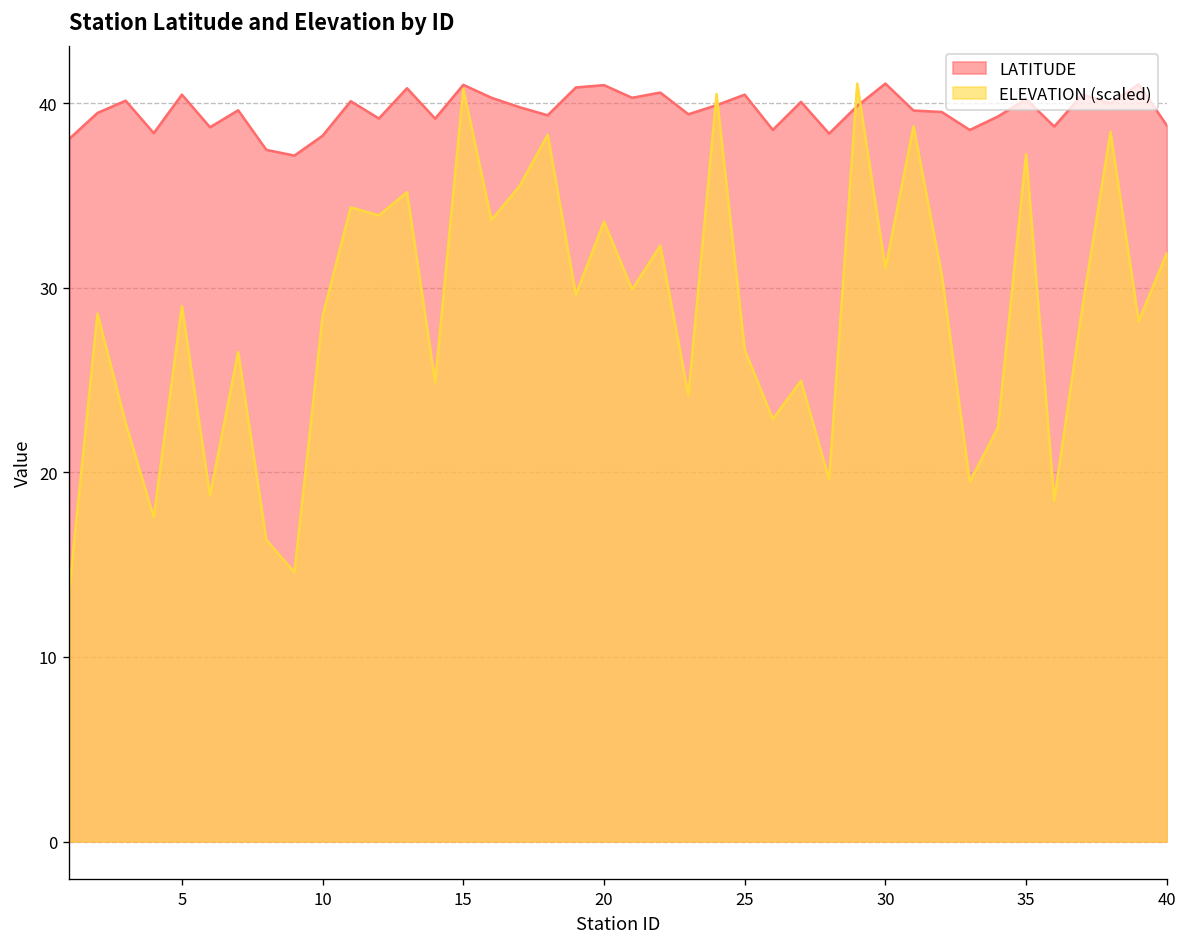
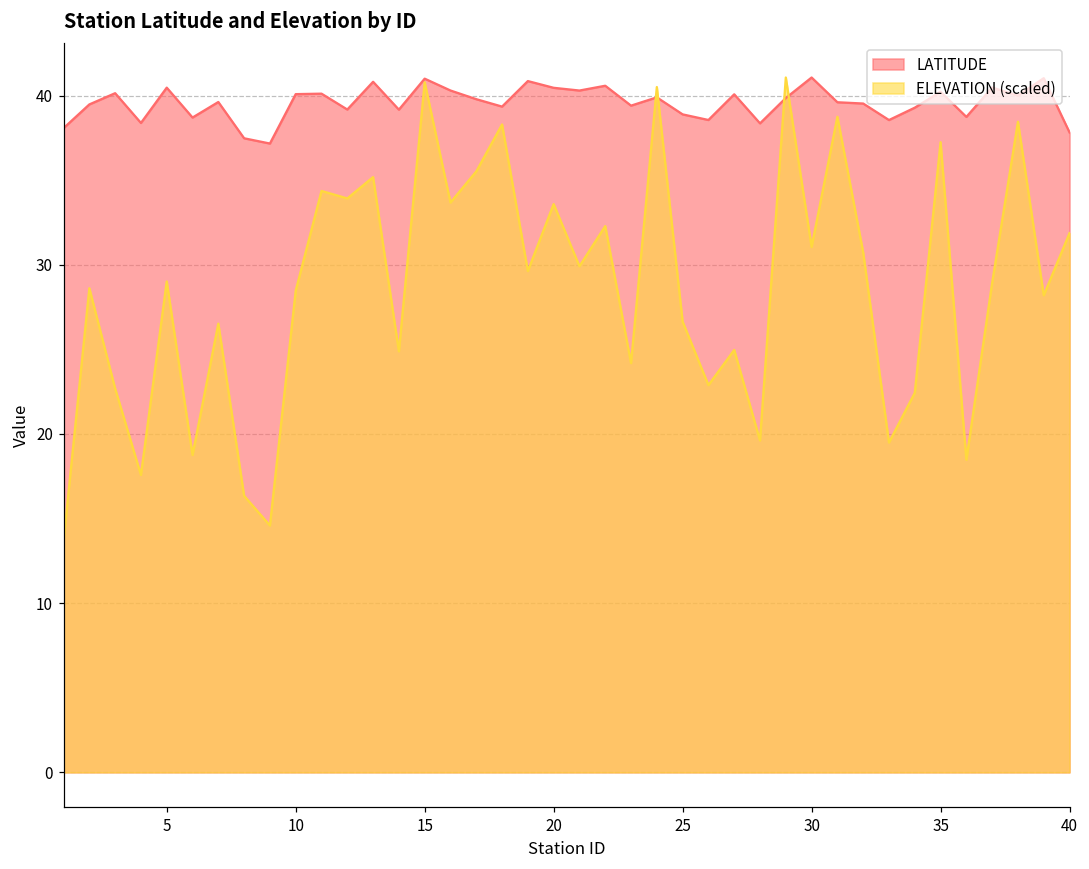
LATITUDE, 10: 38.2 -> 40.1
LATITUDE, 20: 41.0 -> 40.5
LATITUDE, 25: 40.5 -> 38.9
LATITUDE, 40: 38.8 -> 37.8
